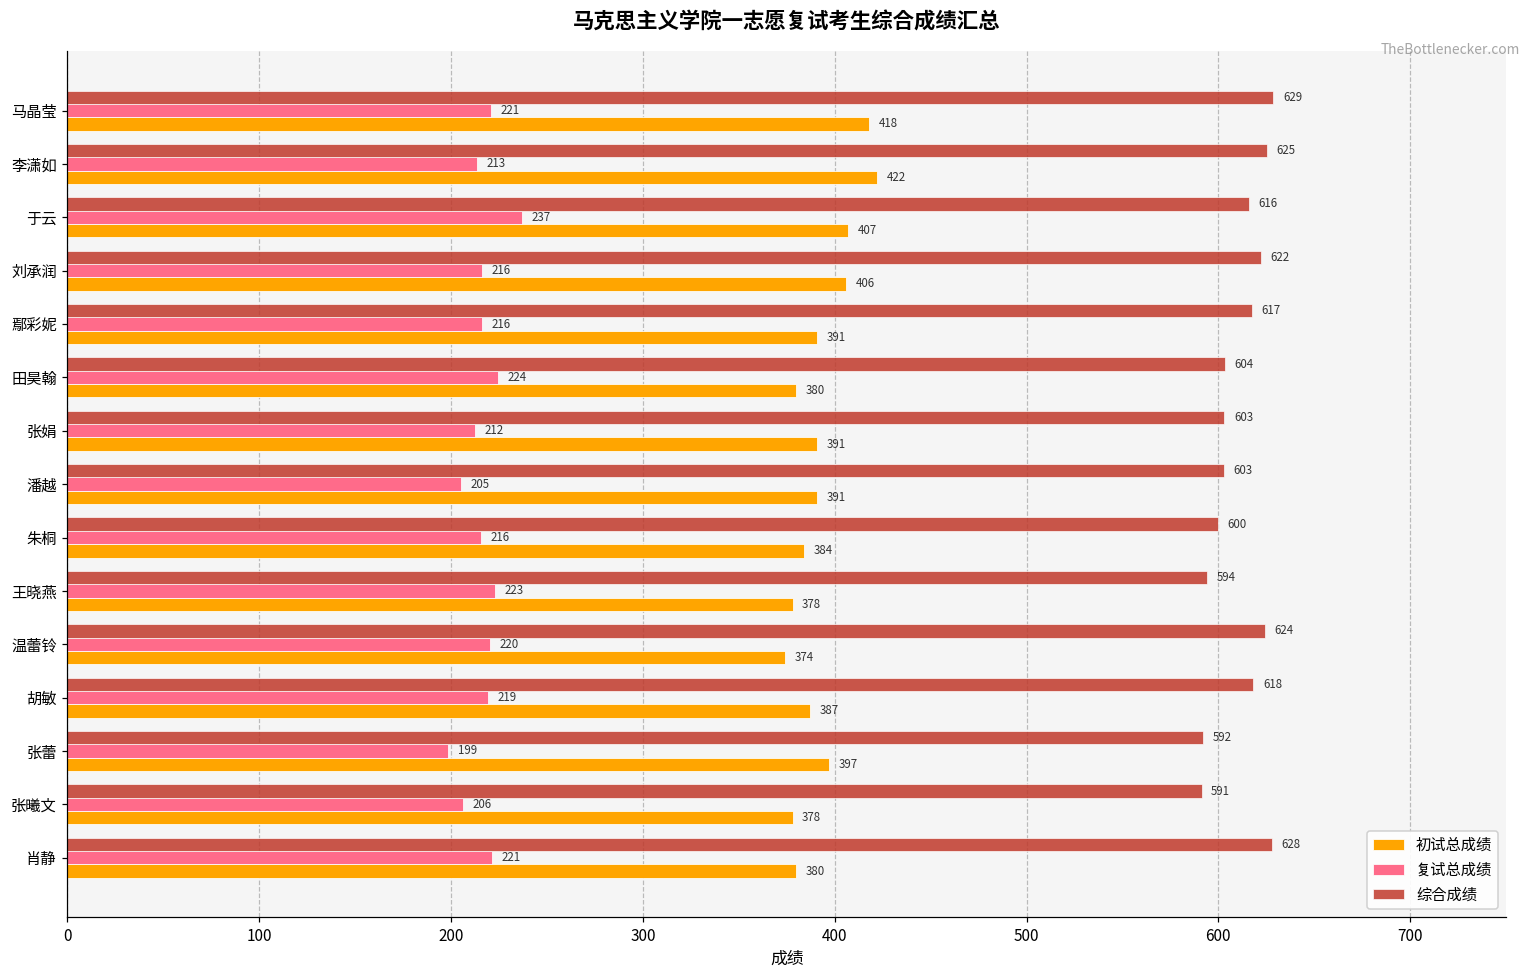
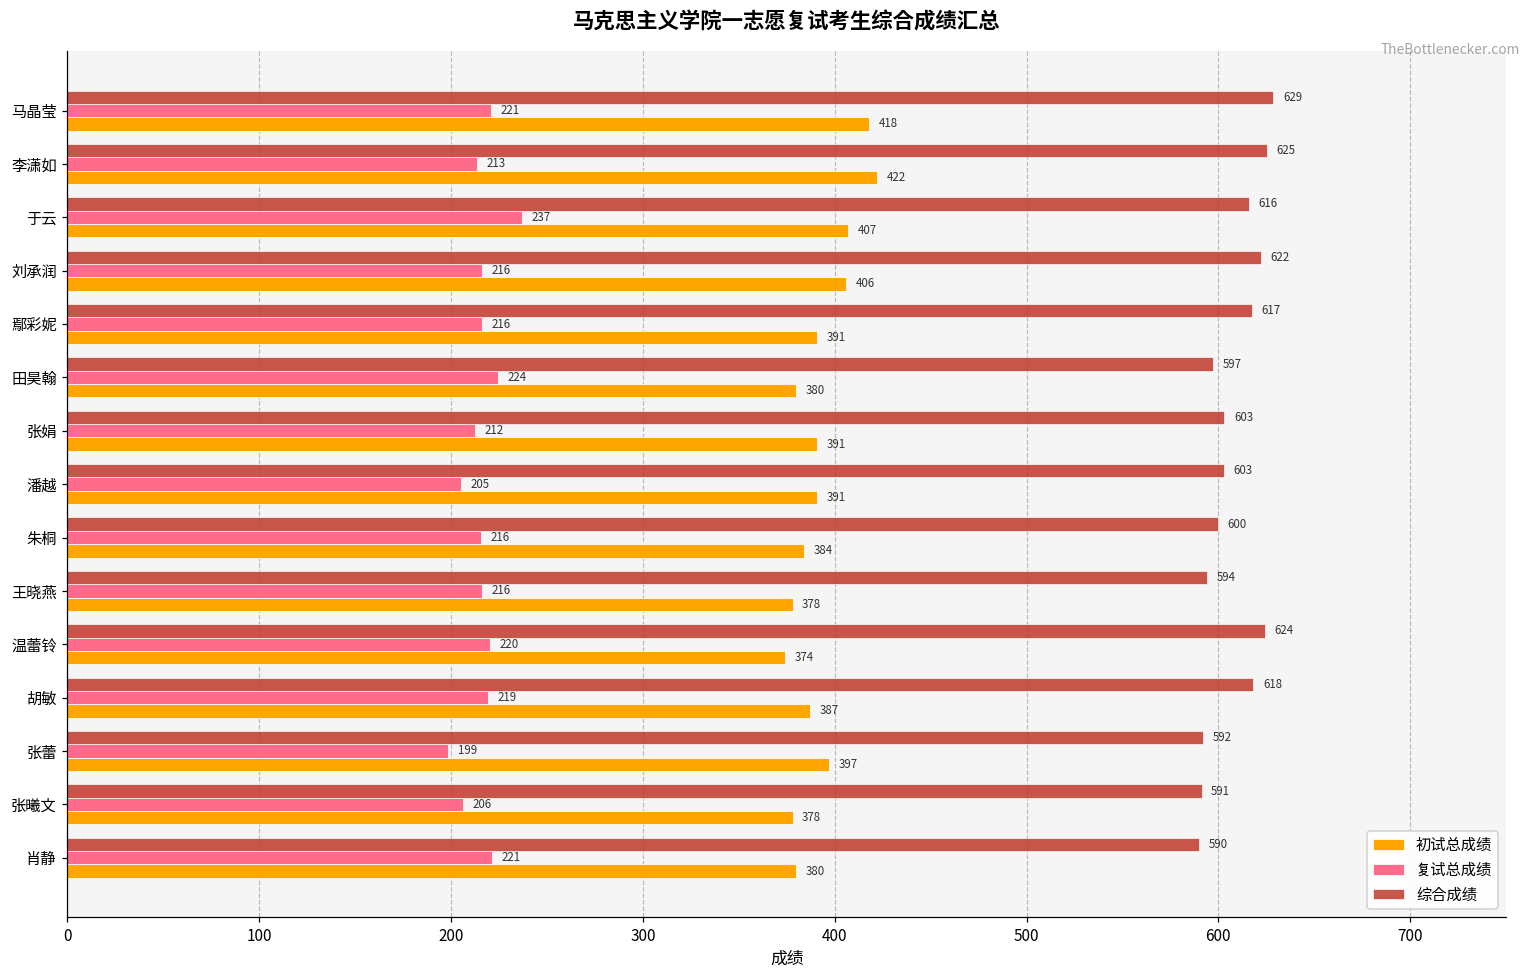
综合成绩, 田昊翰: 604 -> 597
复试总成绩, 王晓燕: 223 -> 216
综合成绩, 肖静: 628 -> 590
